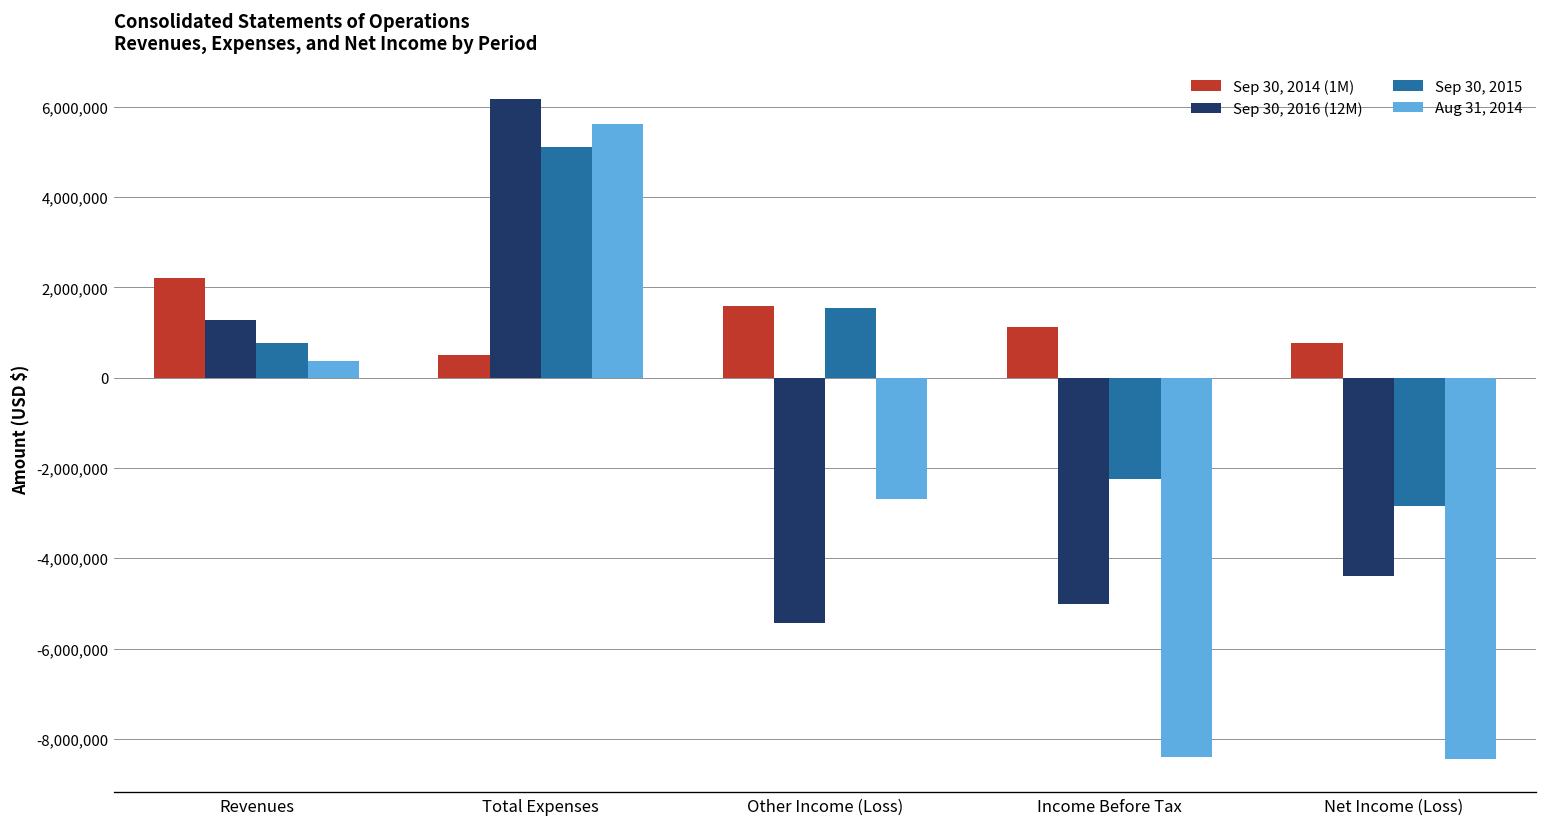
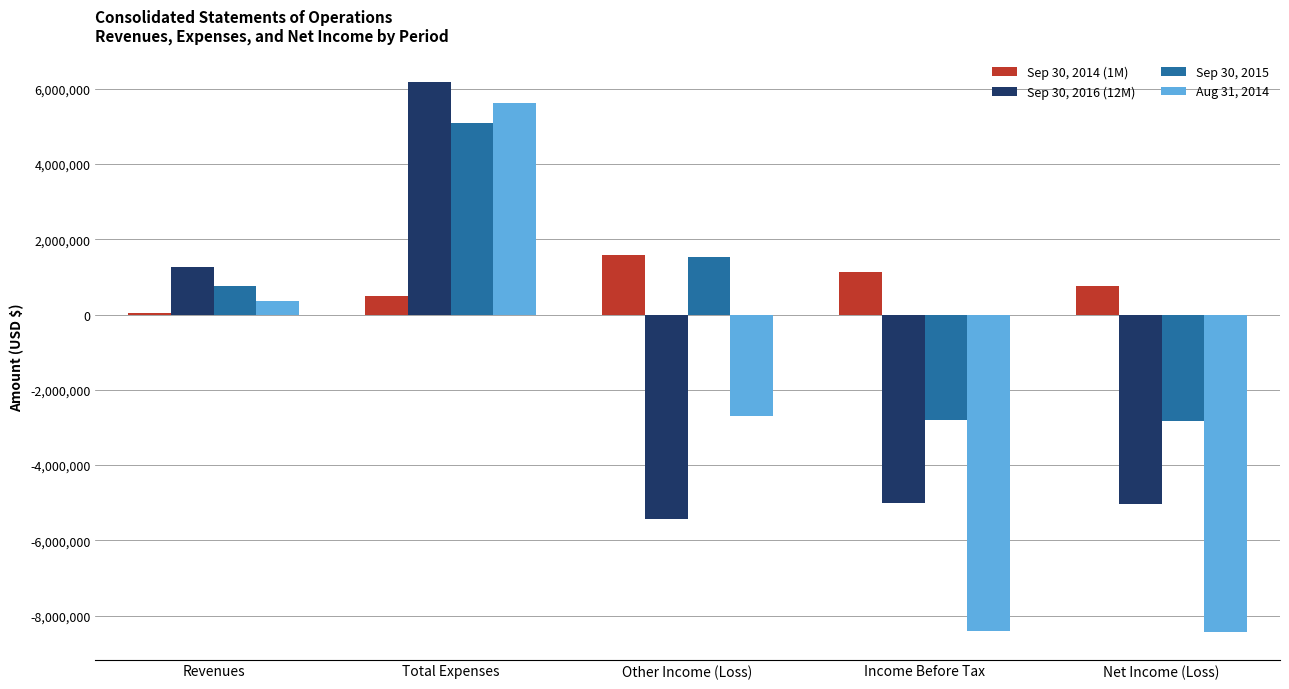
Sep 30, 2014 (1M), Revenues: 2,200,000 -> 100,000
Sep 30, 2015, Income Before Tax: -2,200,000 -> -2,800,000
Sep 30, 2016 (12M), Net Income (Loss): -4,400,000 -> -5,000,000
